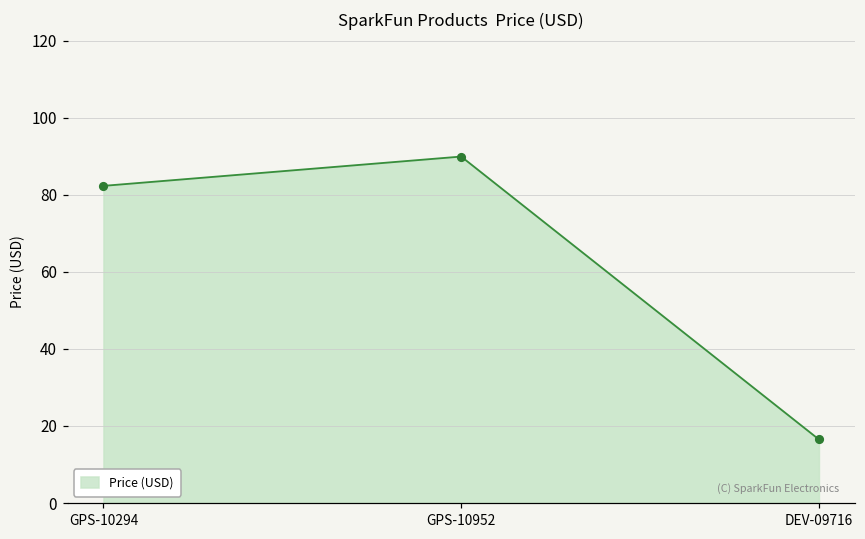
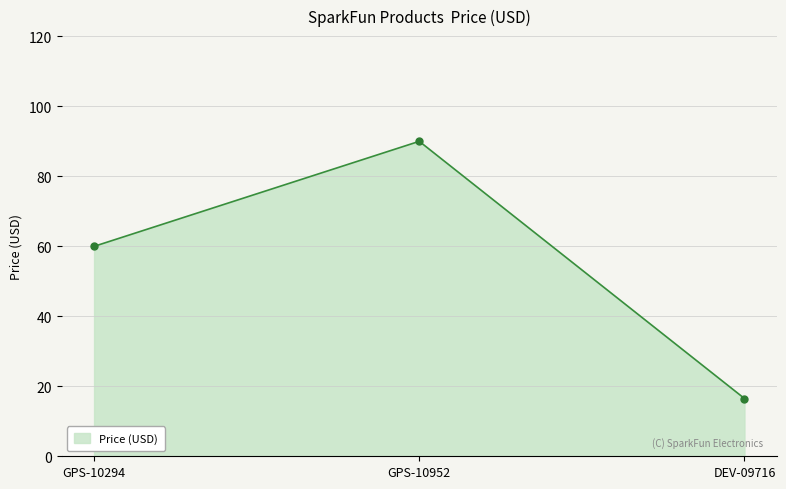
GPS-10294: 82 -> 60
